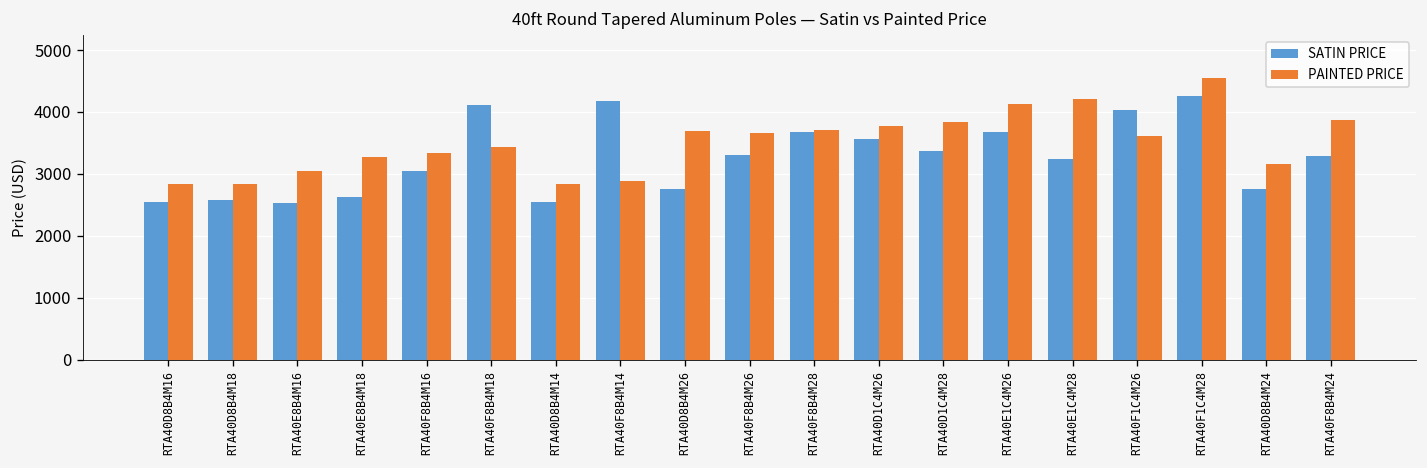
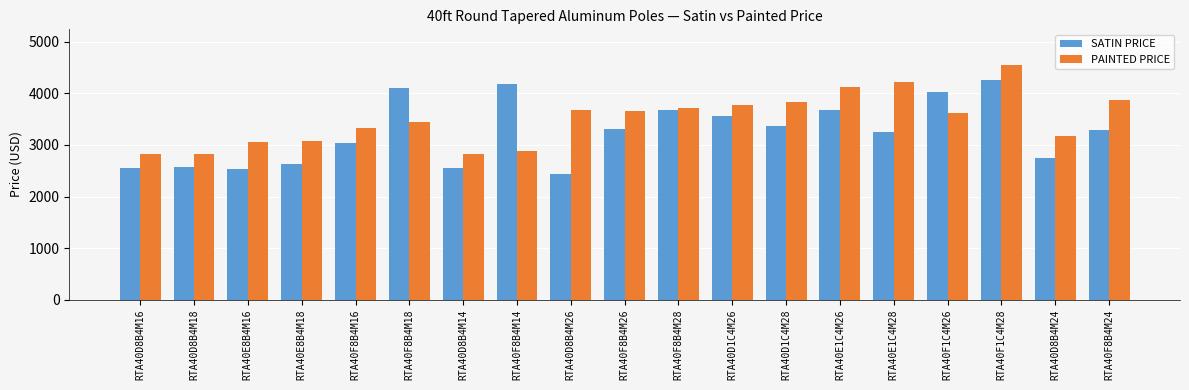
PAINTED PRICE, RTA40E8B4M18: 3300 -> 3100
SATIN PRICE, RTA40D8B4M26: 2800 -> 2400
